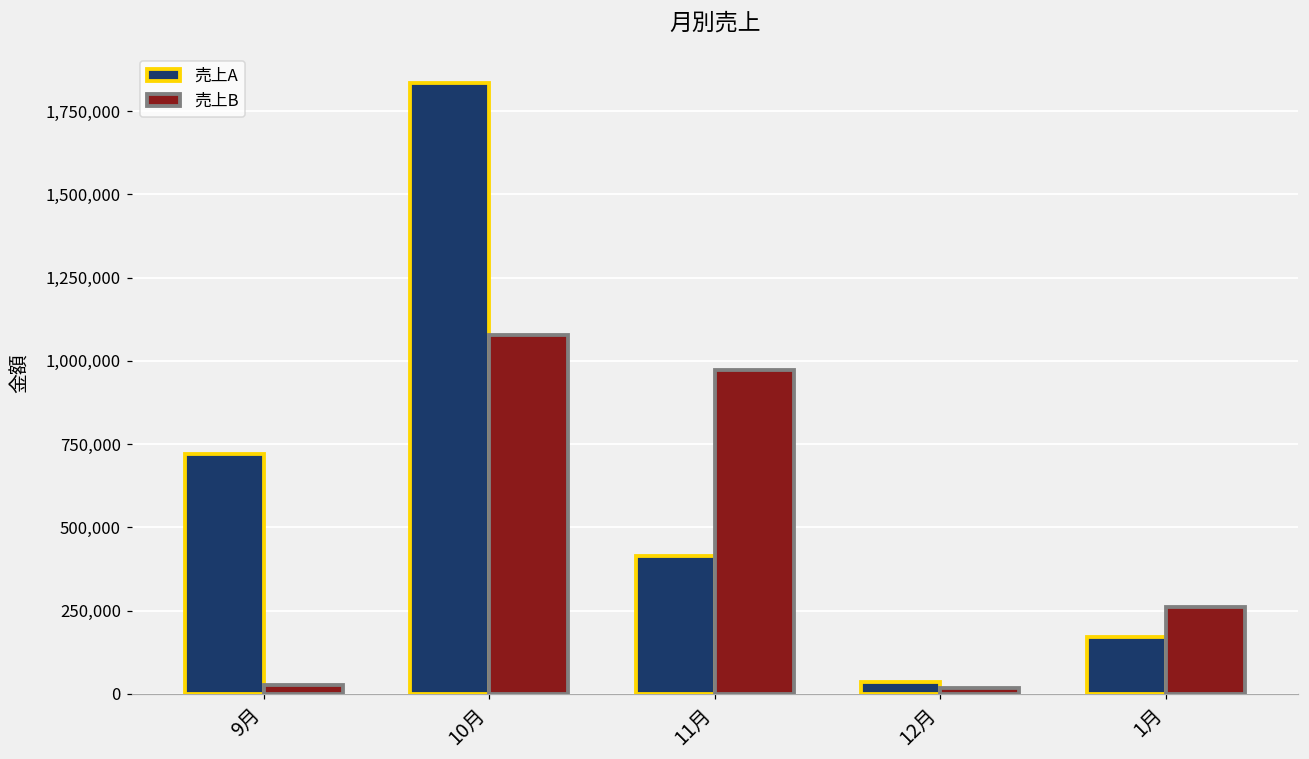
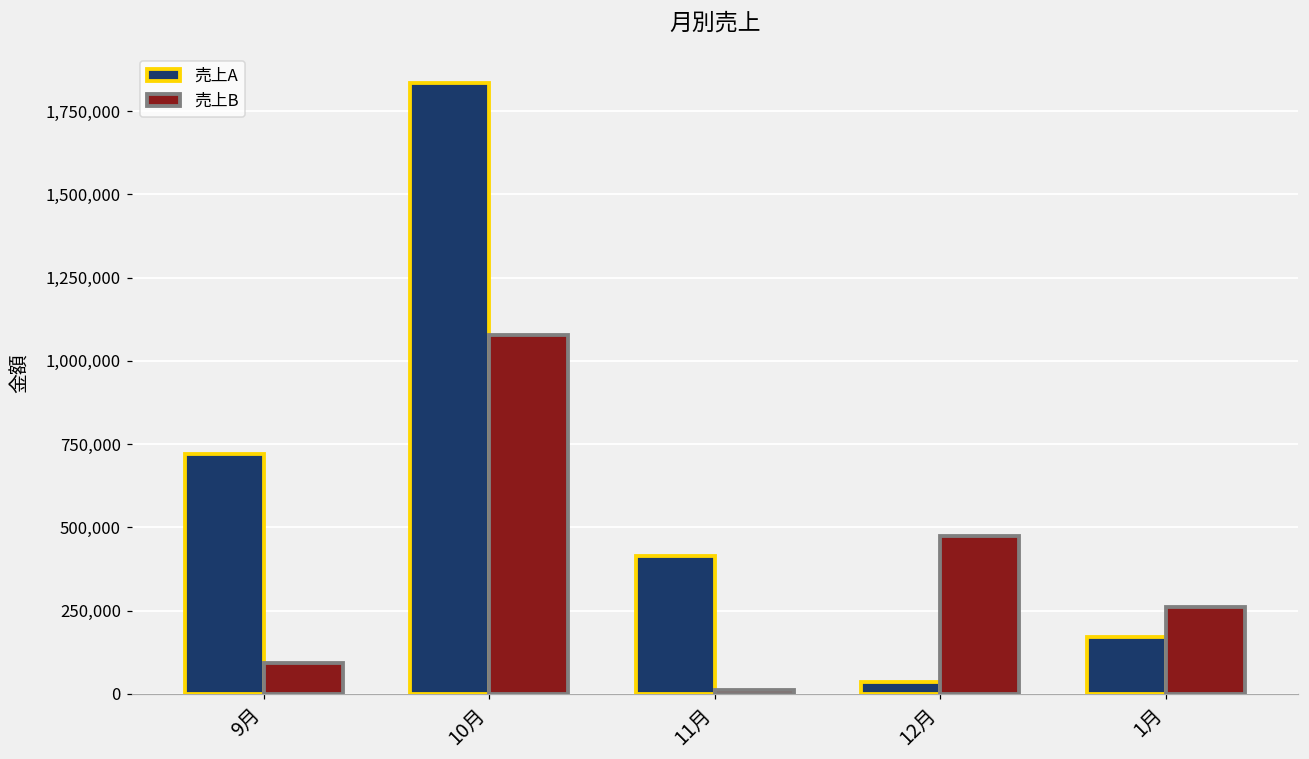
売上B, 9月: 30,000 -> 90,000
売上B, 11月: 970,000 -> 10,000
売上B, 12月: 20,000 -> 470,000
